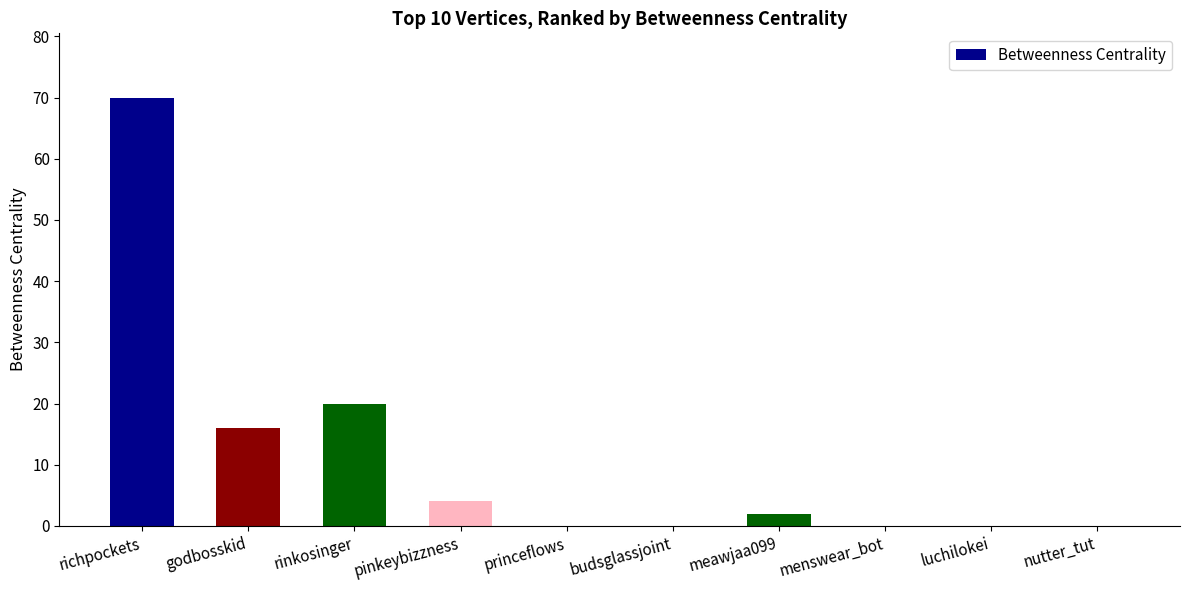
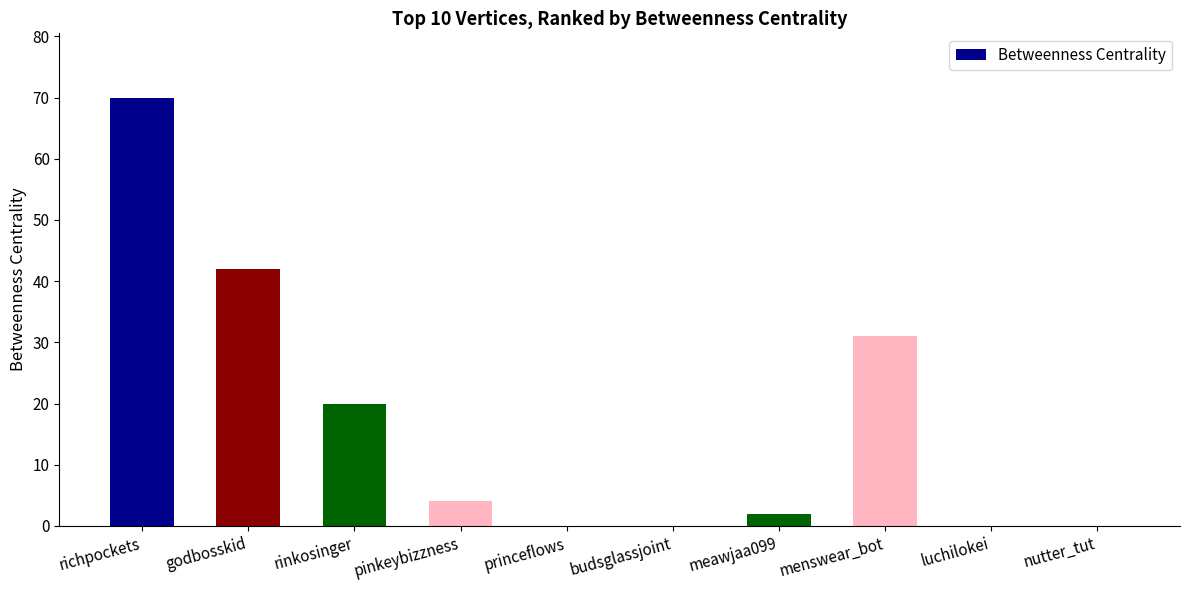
godbosskid: 16 -> 42
menswear_bot: 0 -> 31
